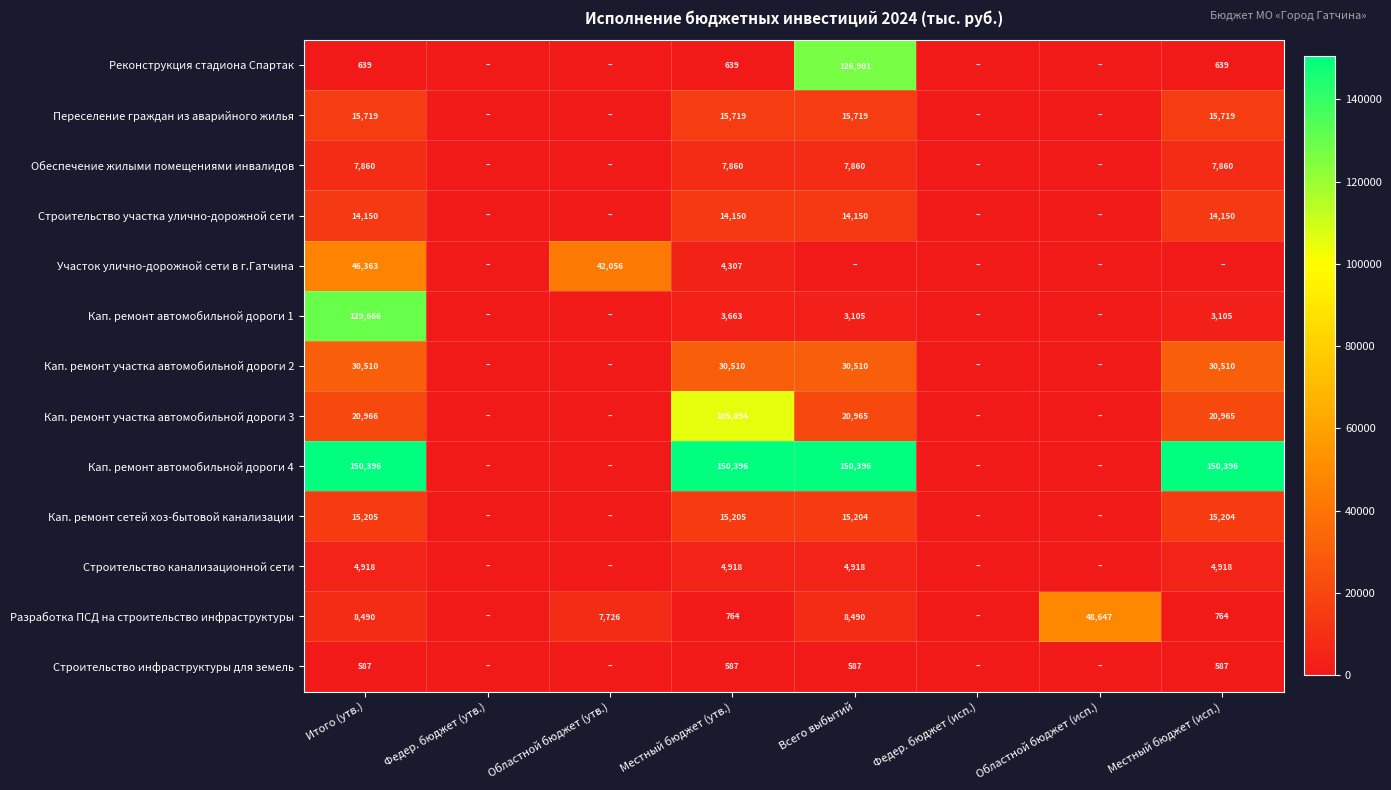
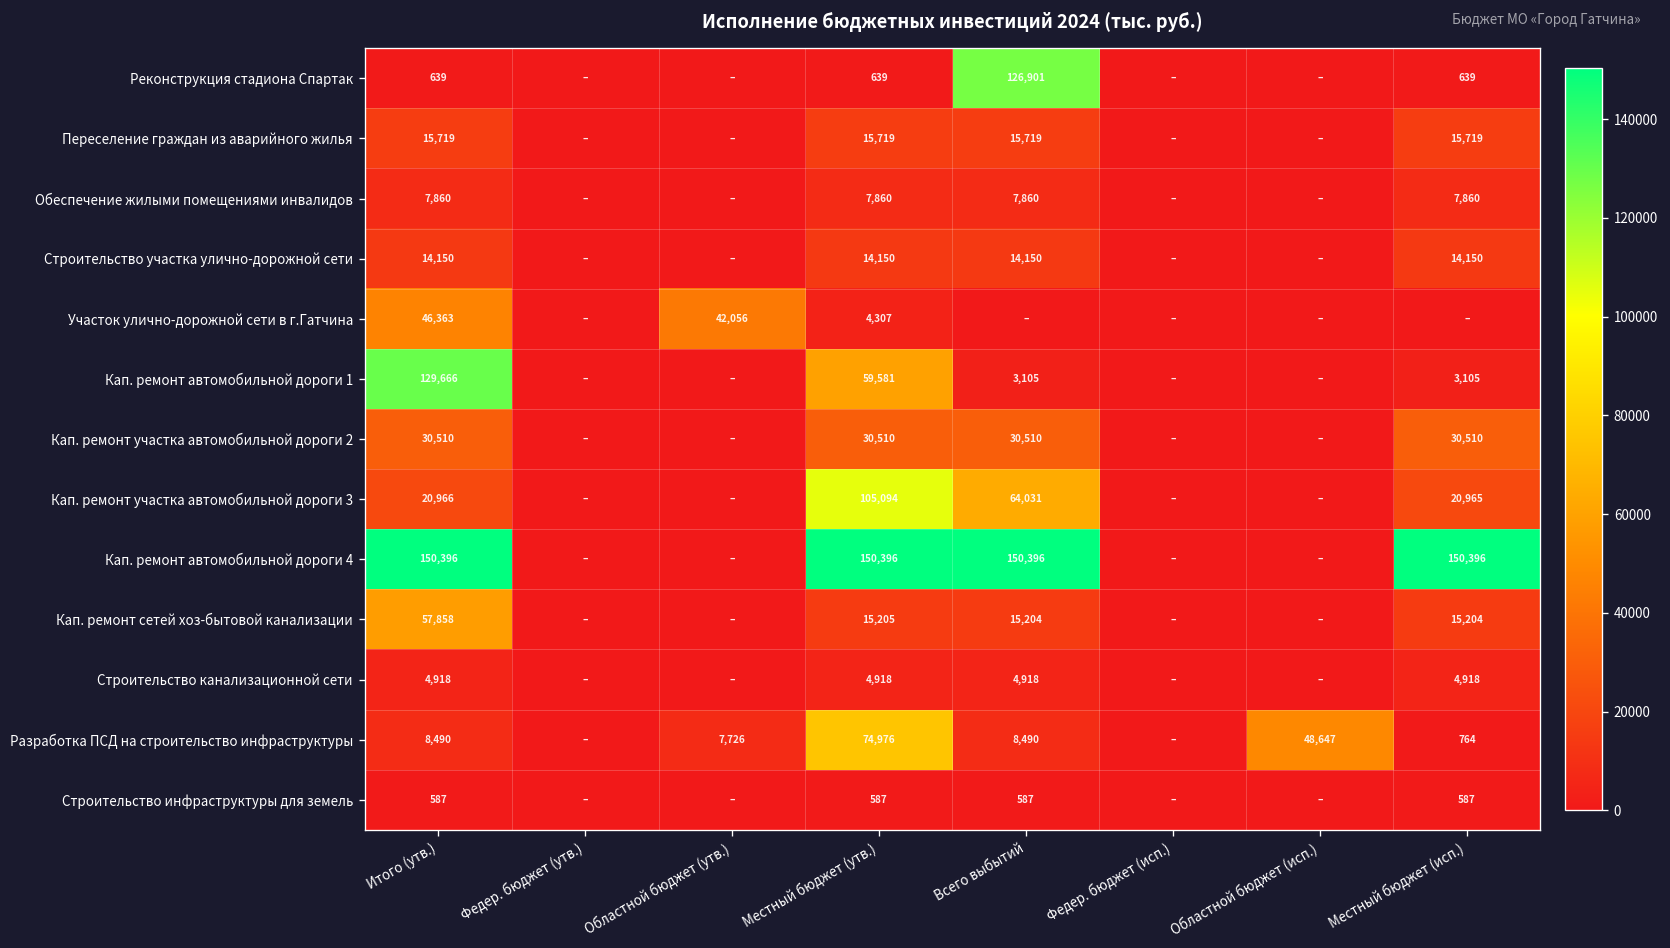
Кап. ремонт автомобильной дороги 1, Местный бюджет (утв.): 3,663 -> 59,581
Кап. ремонт участка автомобильной дороги 3, Всего выбытий: 20,965 -> 64,031
Кап. ремонт сетей хоз-бытовой канализации, Итого (утв.): 15,205 -> 57,858
Разработка ПСД на строительство инфраструктуры, Местный бюджет (утв.): 764 -> 74,976
